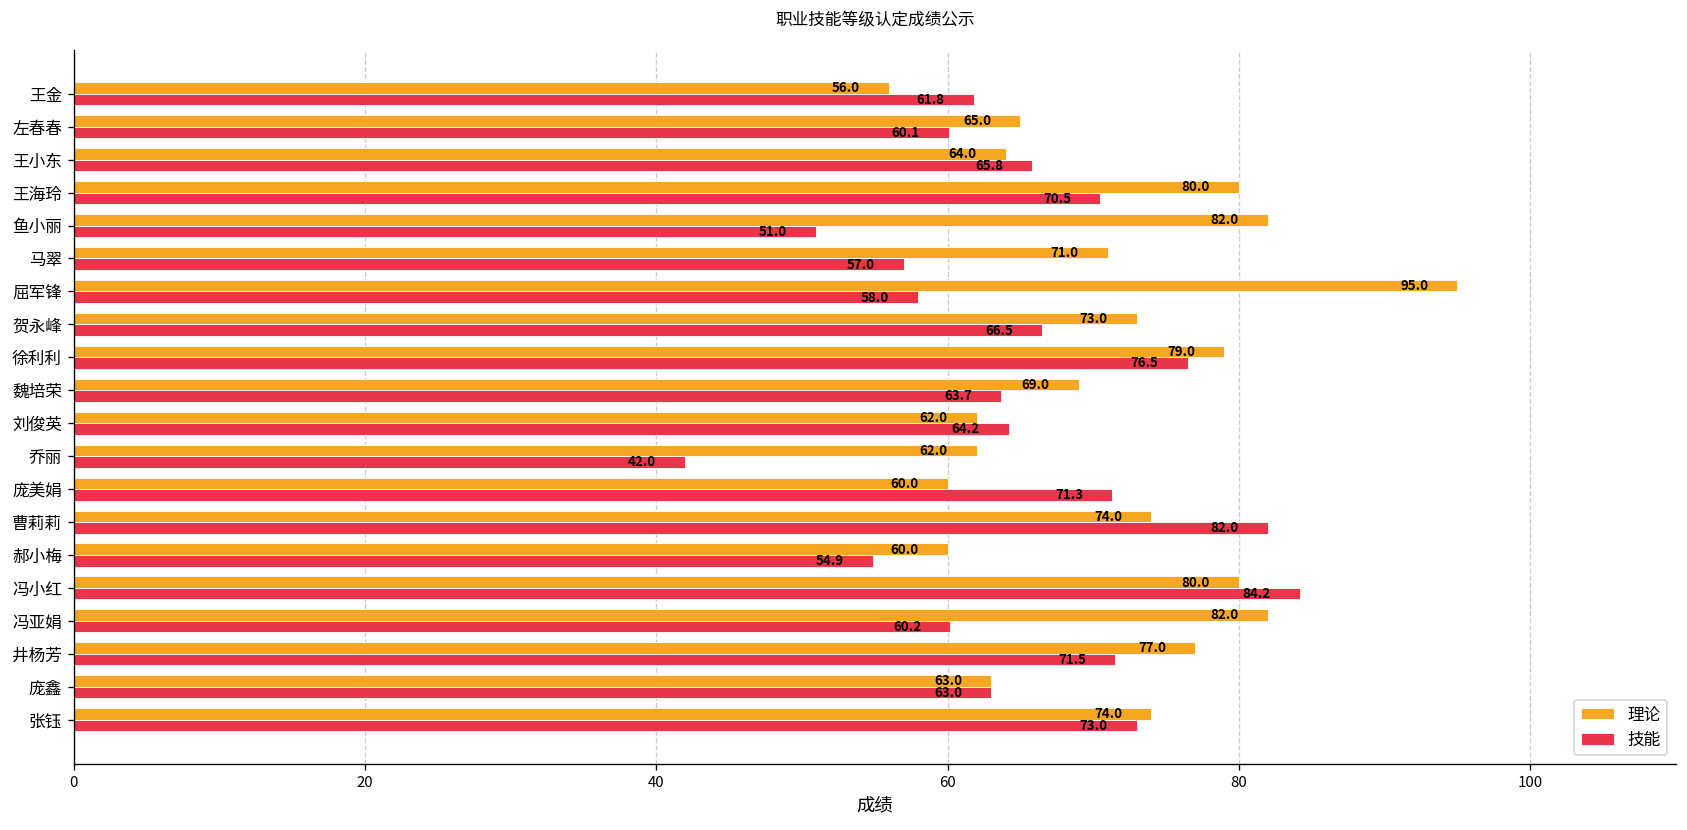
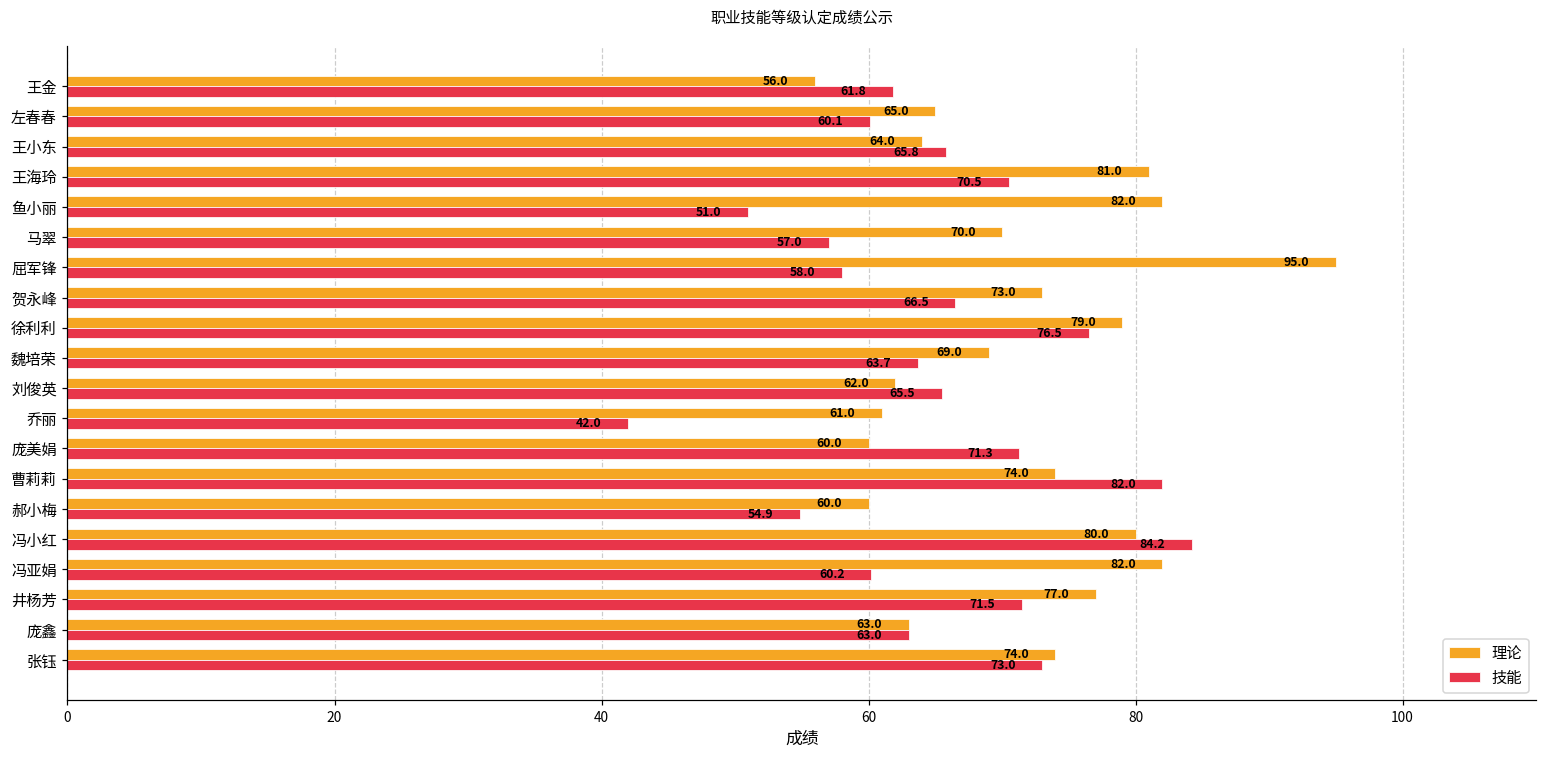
理论, 王海玲: 80.0 -> 81.0
理论, 马翠: 71.0 -> 70.0
技能, 刘俊英: 64.2 -> 65.5
理论, 乔丽: 62.0 -> 61.0
